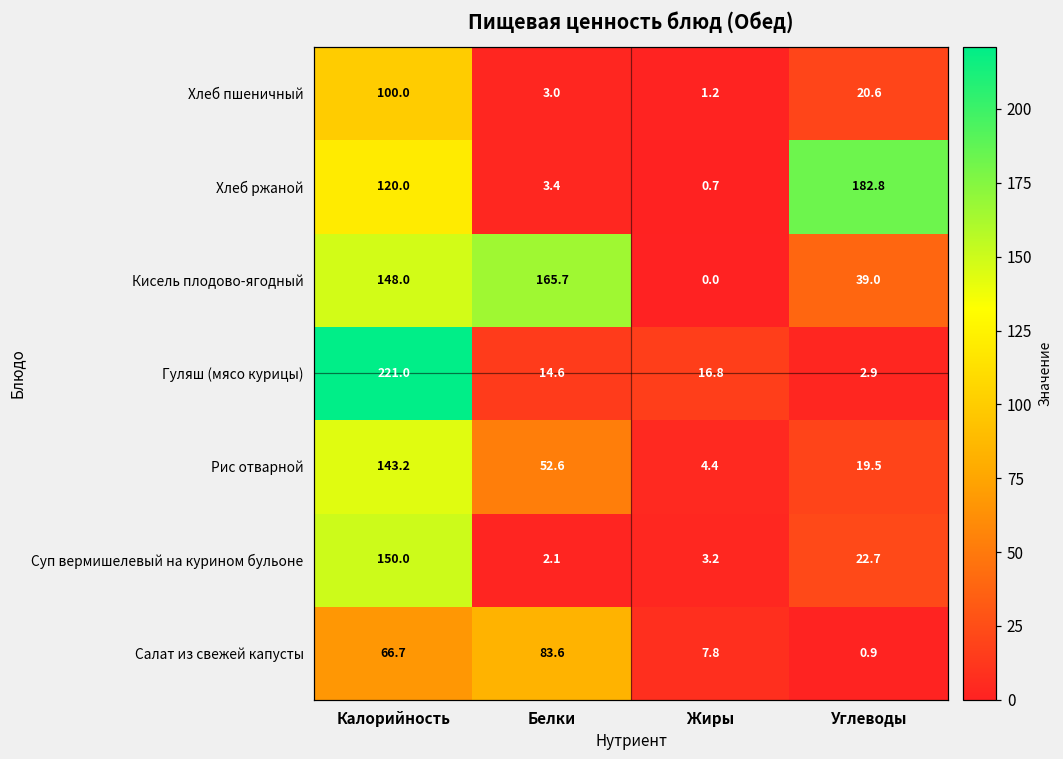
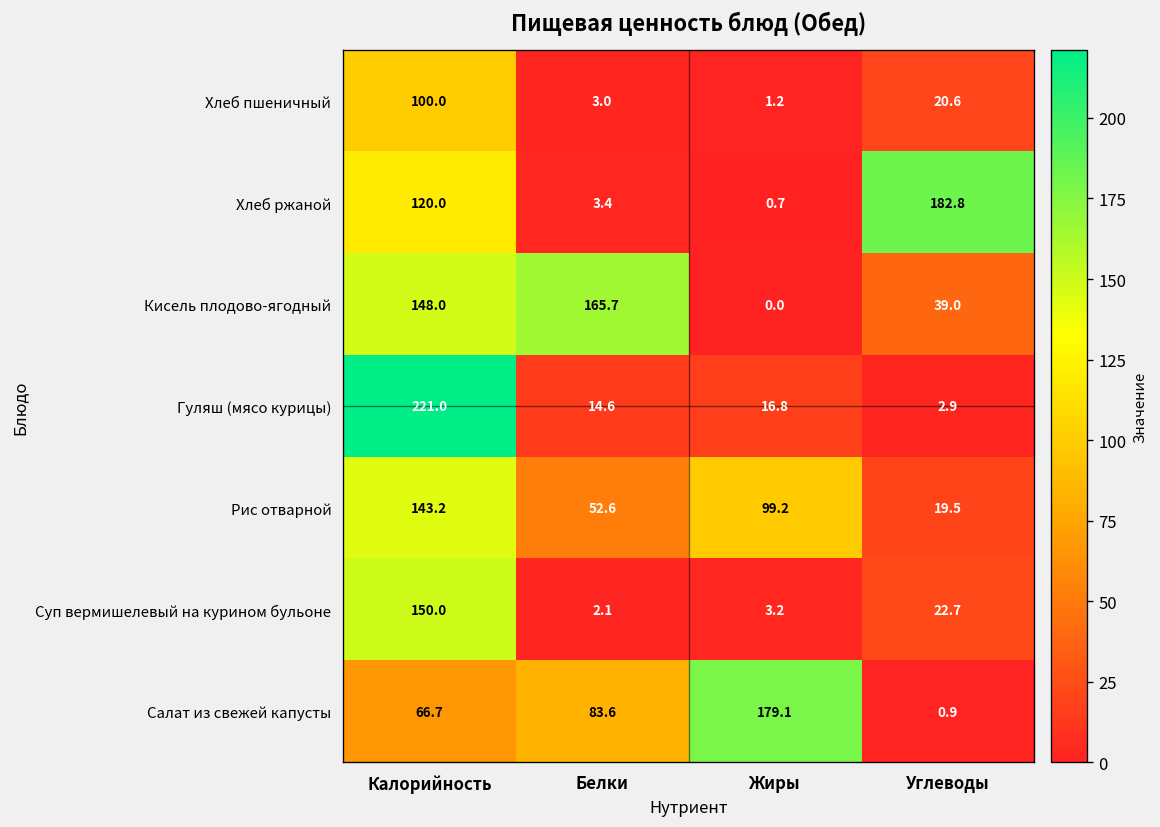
Рис отварной, Жиры: 4.4 -> 99.2
Салат из свежей капусты, Жиры: 7.8 -> 179.1
